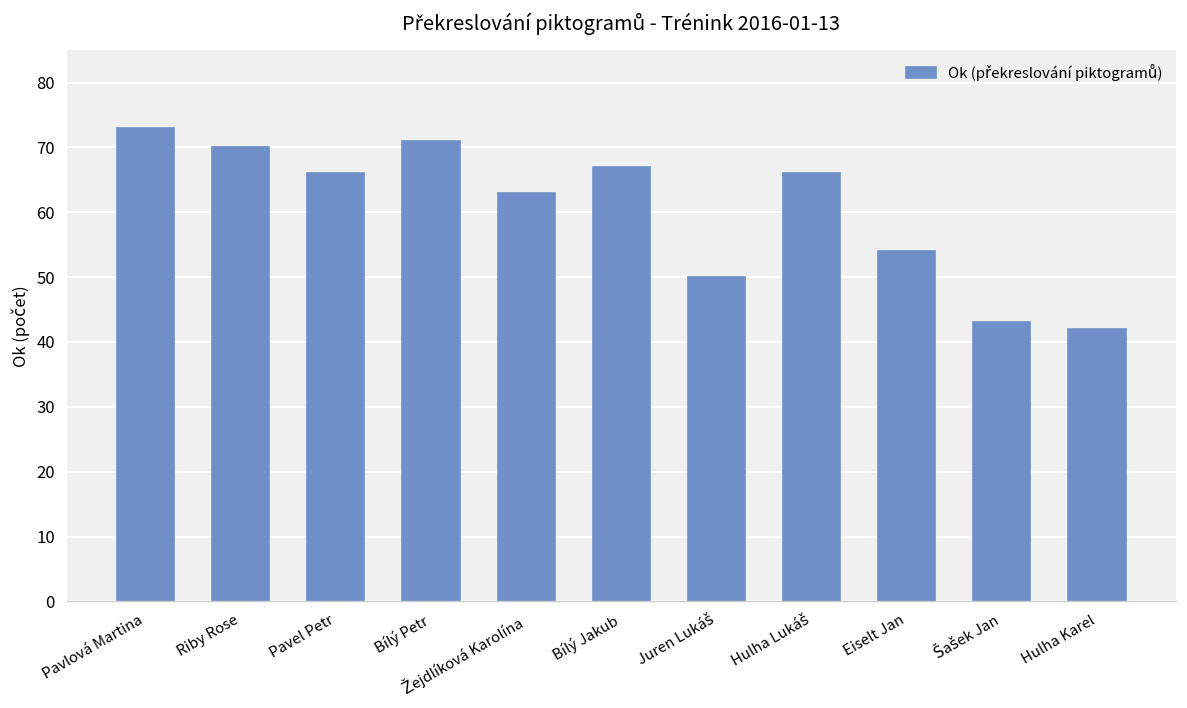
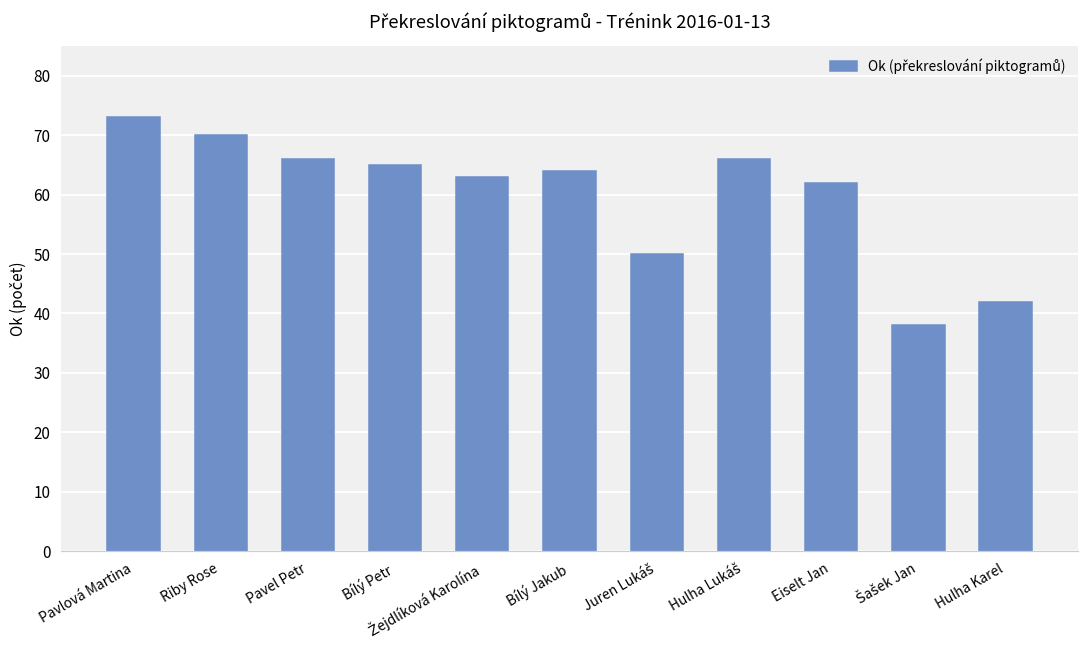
Bílý Petr: 71 -> 65
Bílý Jakub: 67 -> 64
Eiselt Jan: 54 -> 62
Šašek Jan: 43 -> 38
